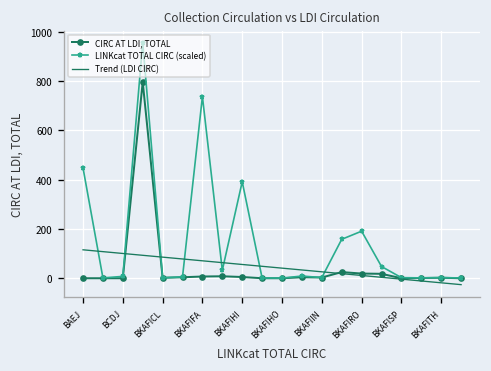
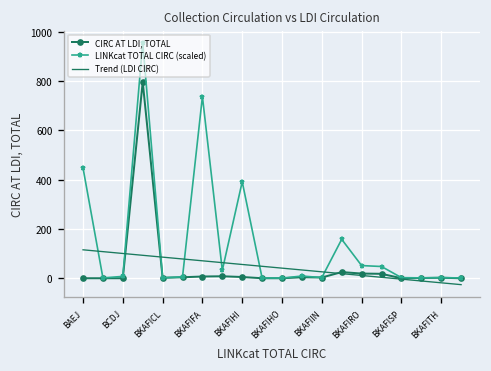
LINKcat TOTAL CIRC (scaled), BKAFIRO: 190 -> 50
